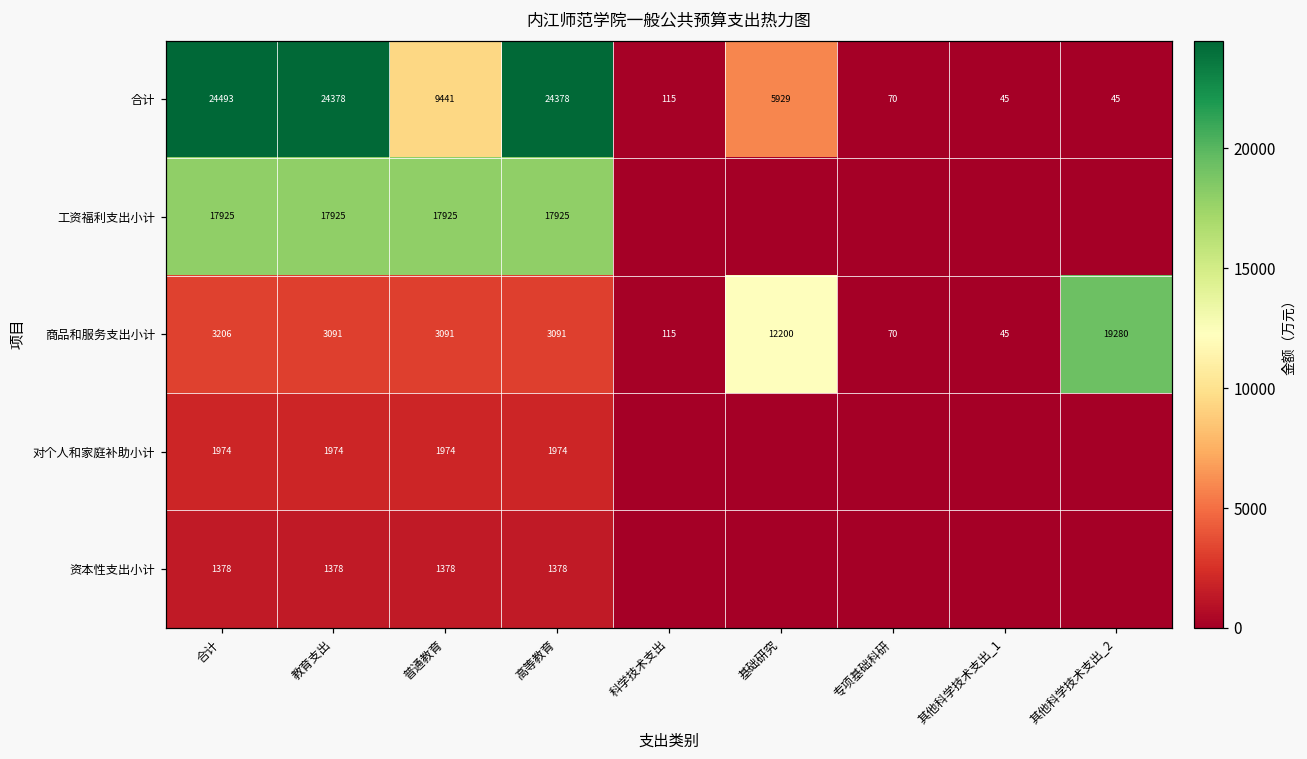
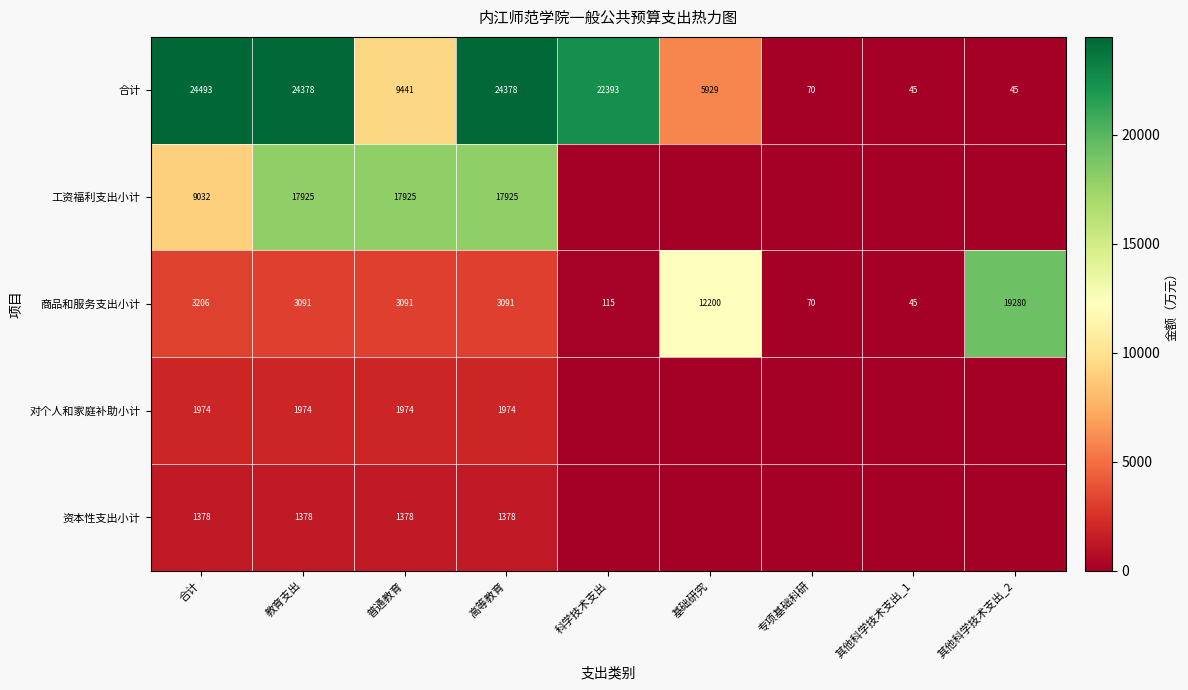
合计, 科学技术支出: 115 -> 22393
工资福利支出小计, 合计: 17925 -> 9032
